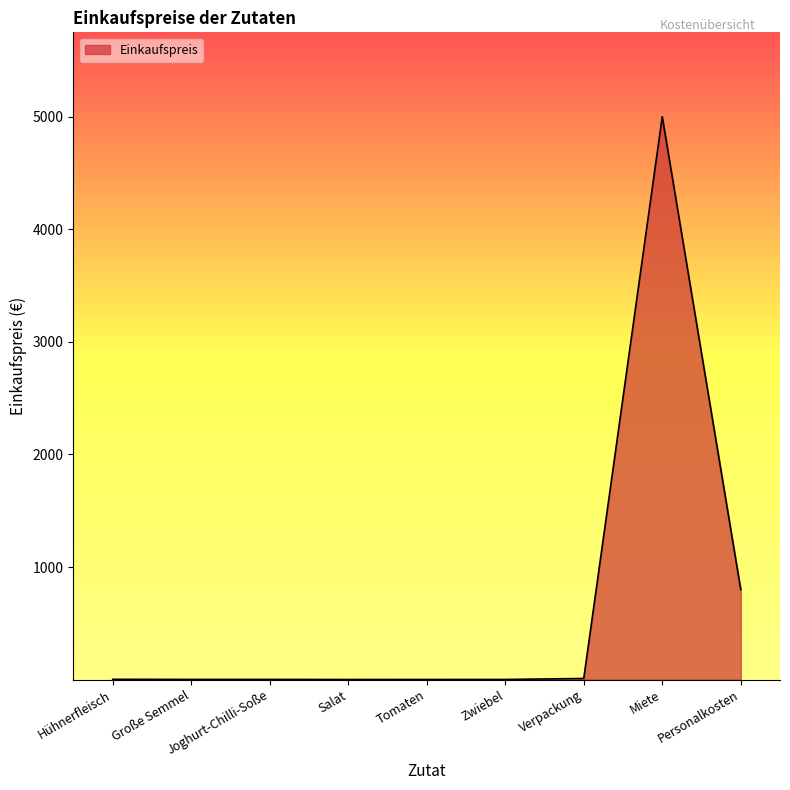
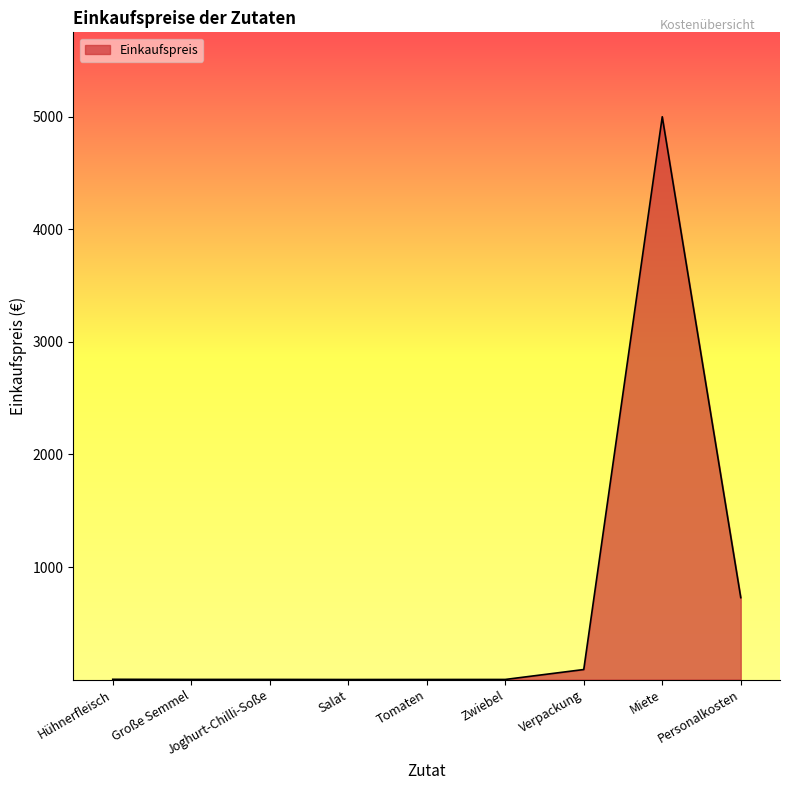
Verpackung: 10 -> 90
Personalkosten: 800 -> 730
